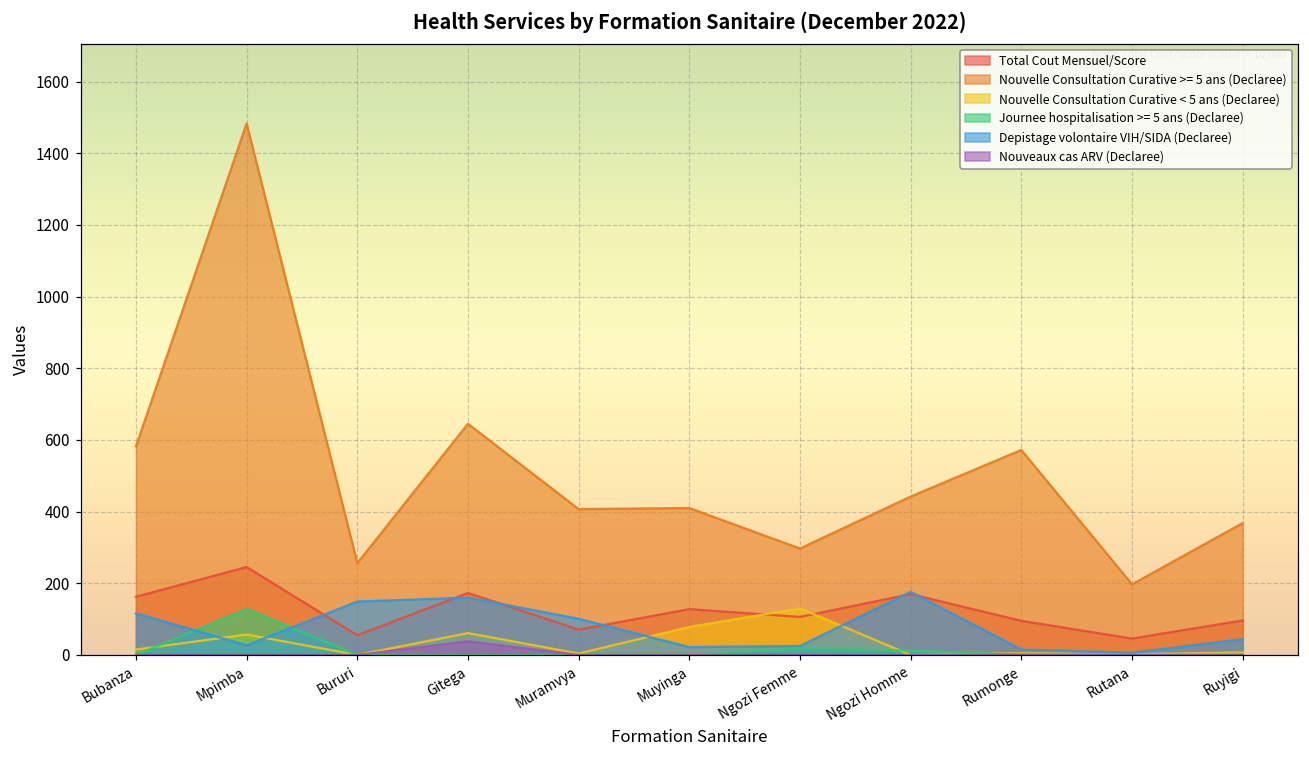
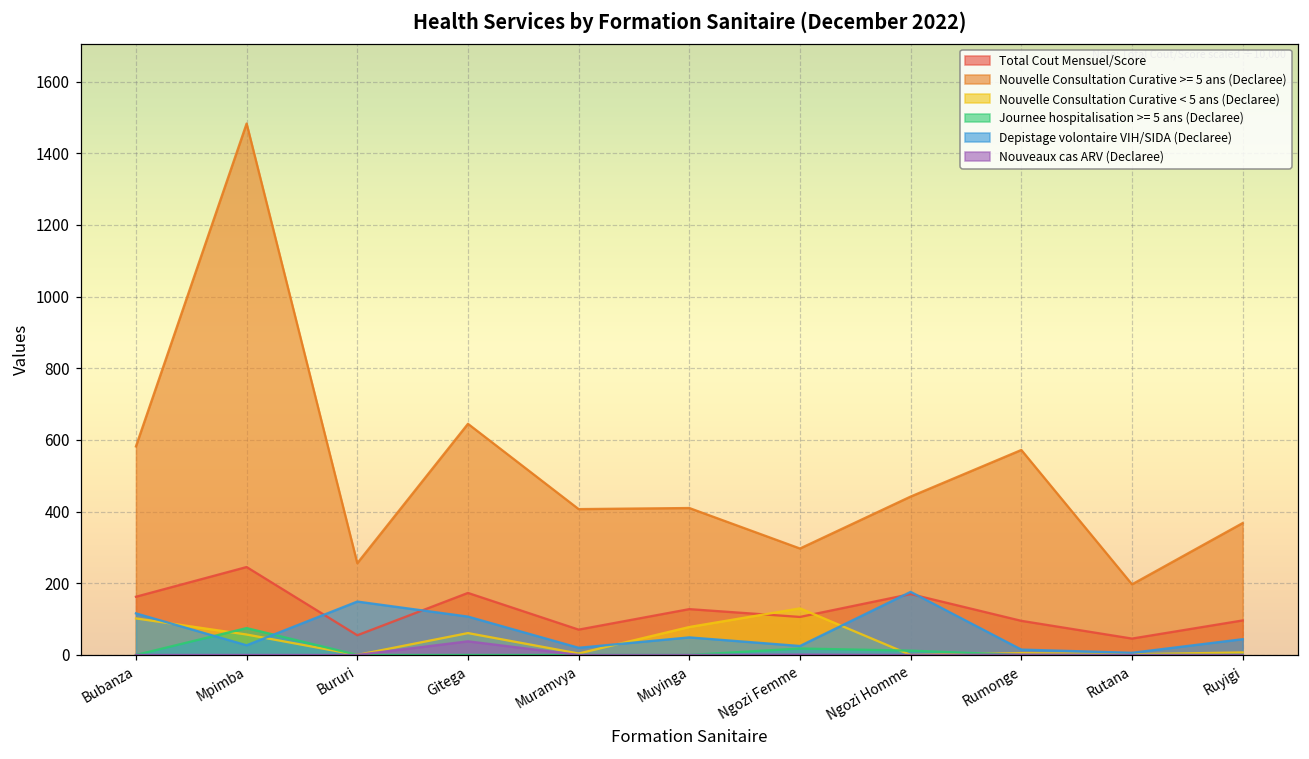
Nouvelle Consultation Curative < 5 ans (Declaree), Bubanza: 20 -> 100
Journee hospitalisation >= 5 ans (Declaree), Mpimba: 130 -> 80
Depistage volontaire VIH/SIDA (Declaree), Gitega: 160 -> 110
Depistage volontaire VIH/SIDA (Declaree), Muramvya: 100 -> 20
Depistage volontaire VIH/SIDA (Declaree), Muyinga: 20 -> 50
